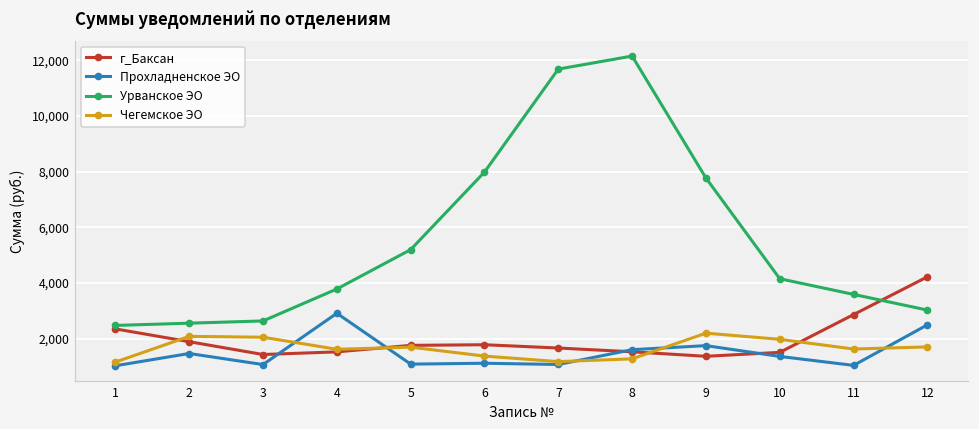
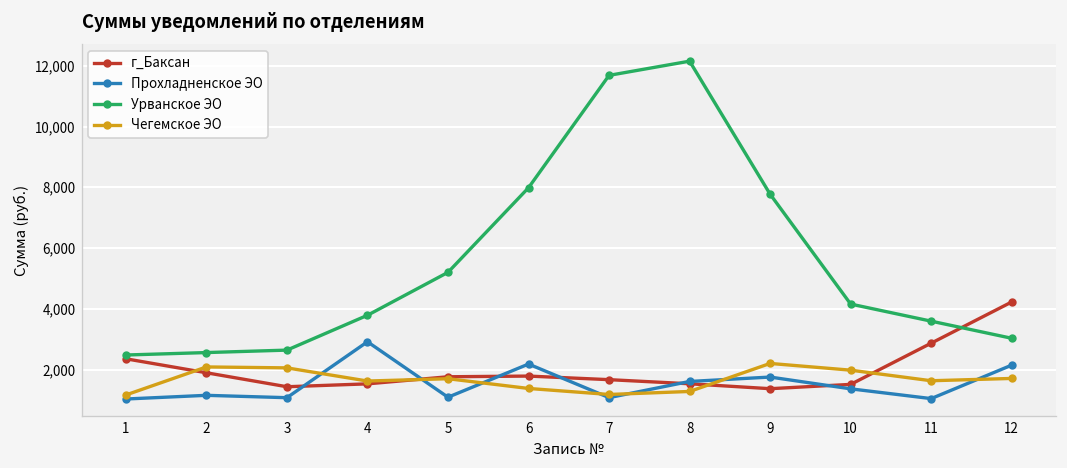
Прохладненское ЭО, 2: 1,500 -> 1,200
Прохладненское ЭО, 6: 1,100 -> 2,200
Прохладненское ЭО, 12: 2,500 -> 2,100
